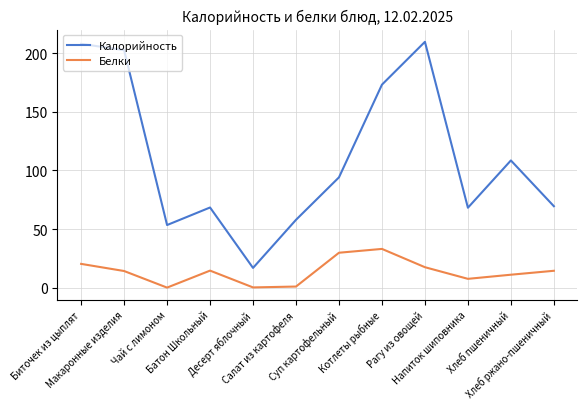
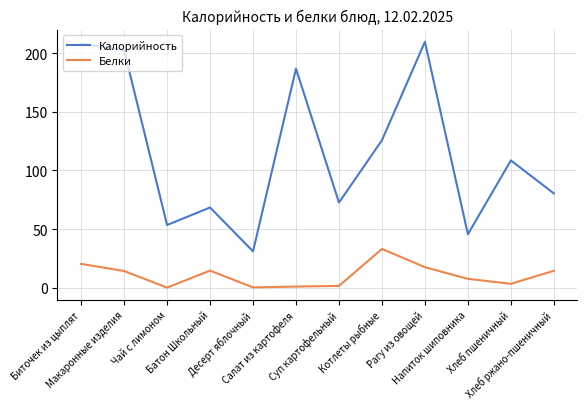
Калорийность, Десерт яблочный: 17 -> 31
Калорийность, Салат из картофеля: 58 -> 187
Калорийность, Суп картофельный: 94 -> 73
Белки, Суп картофельный: 30 -> 2
Калорийность, Котлеты рыбные: 173 -> 126
Калорийность, Напиток шиповника: 68 -> 46
Белки, Хлеб пшеничный: 11 -> 3
Калорийность, Хлеб ржано-пшеничный: 70 -> 80
